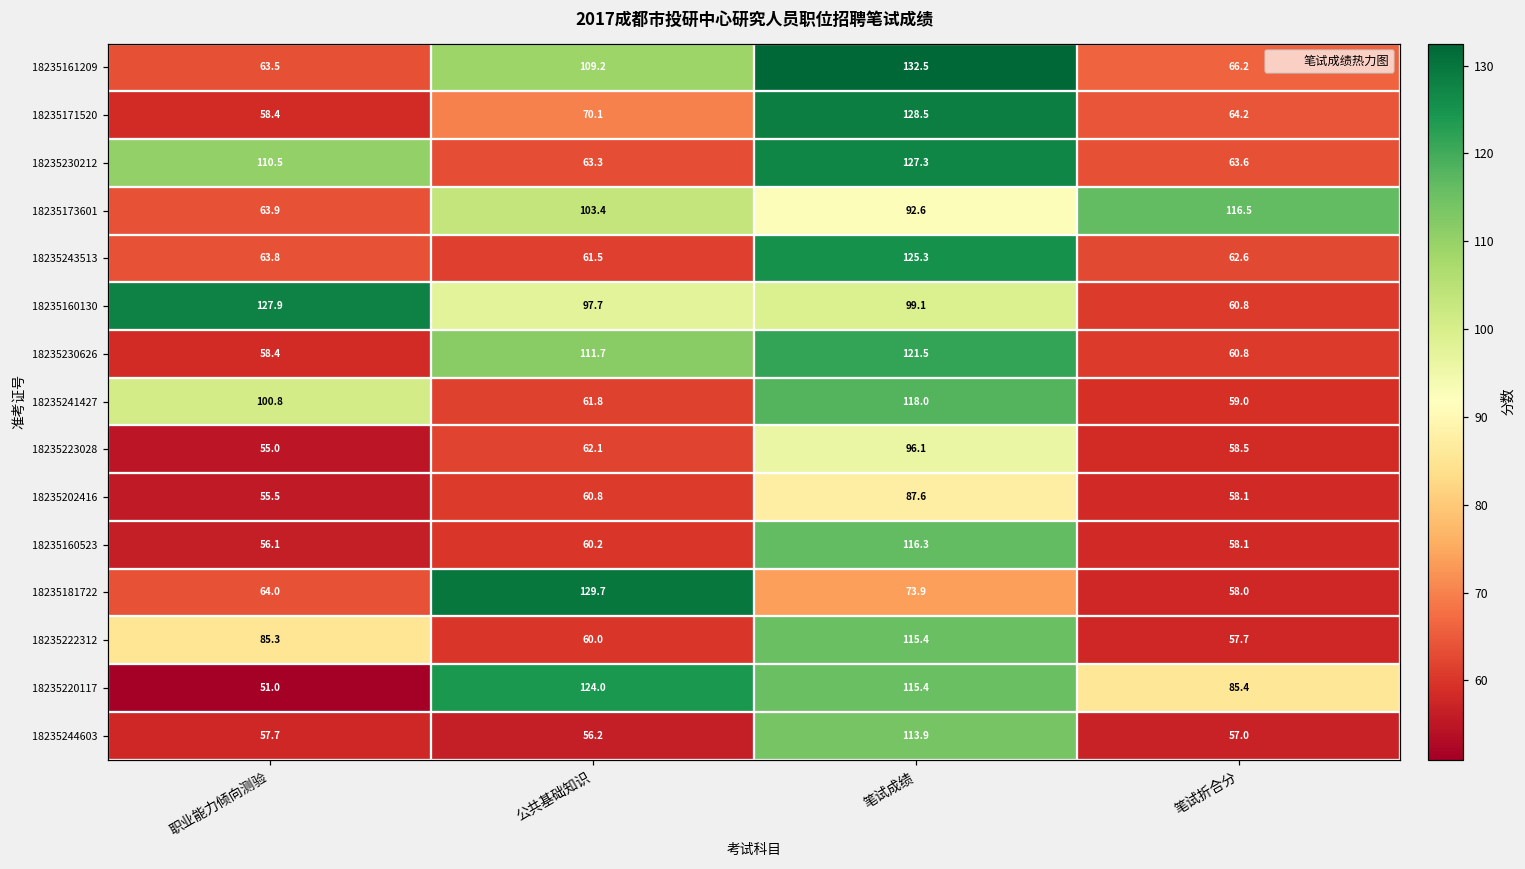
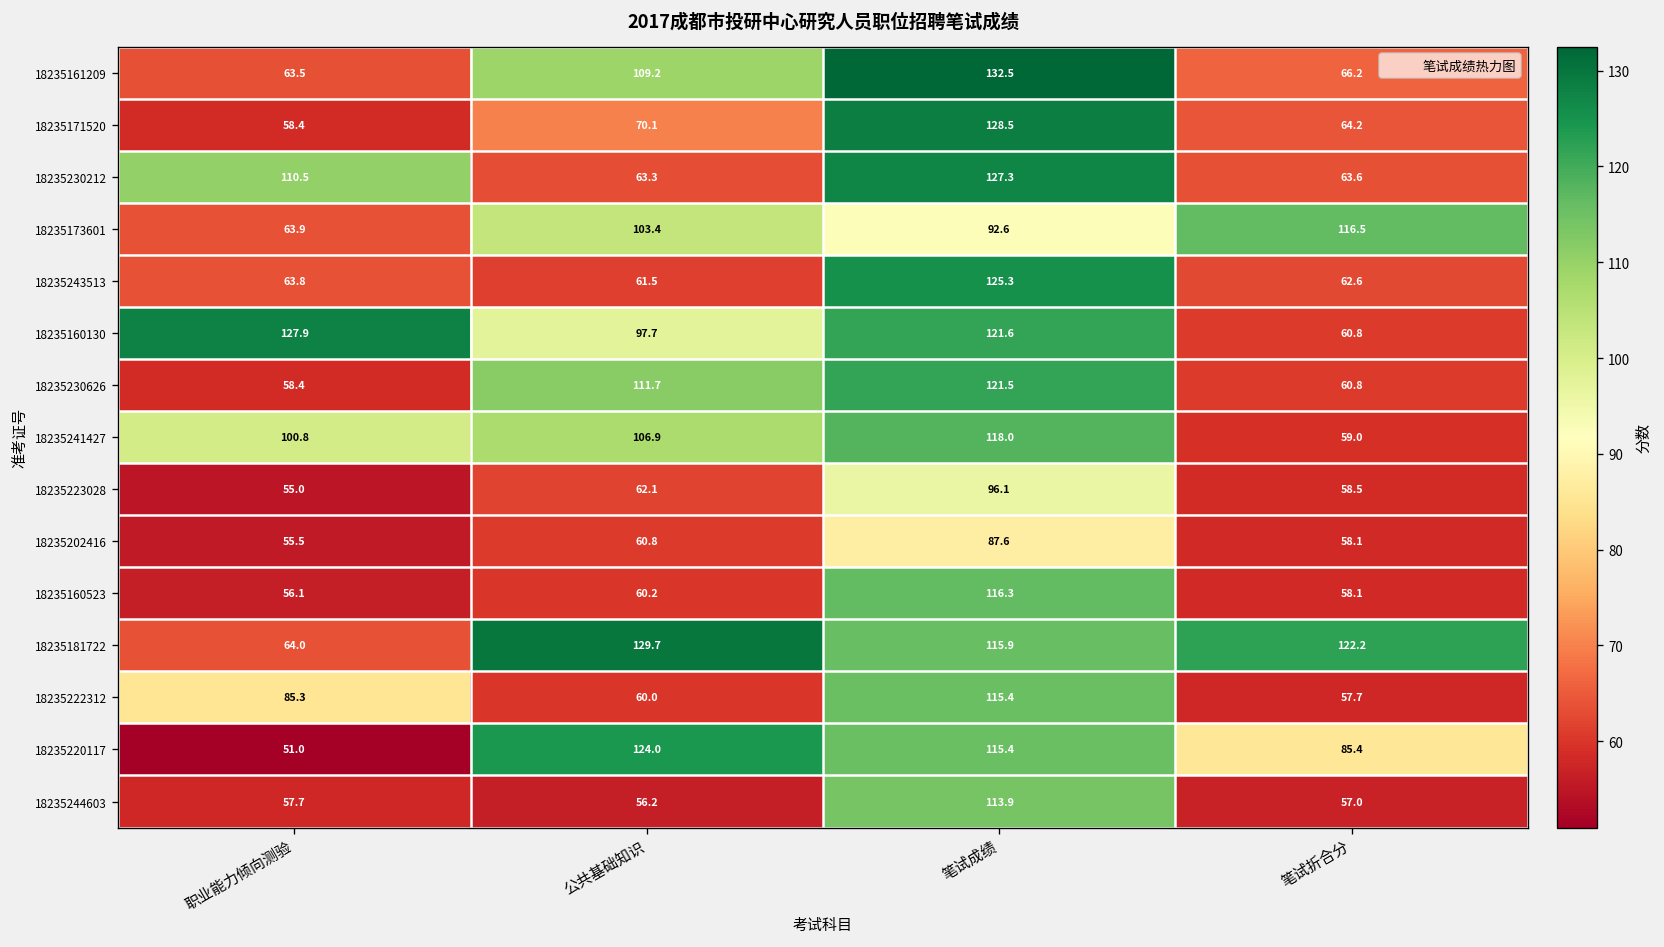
18235160130, 笔试成绩: 99.1 -> 121.6
18235241427, 公共基础知识: 61.8 -> 106.9
18235181722, 笔试成绩: 73.9 -> 115.9
18235181722, 笔试折合分: 58.0 -> 122.2
